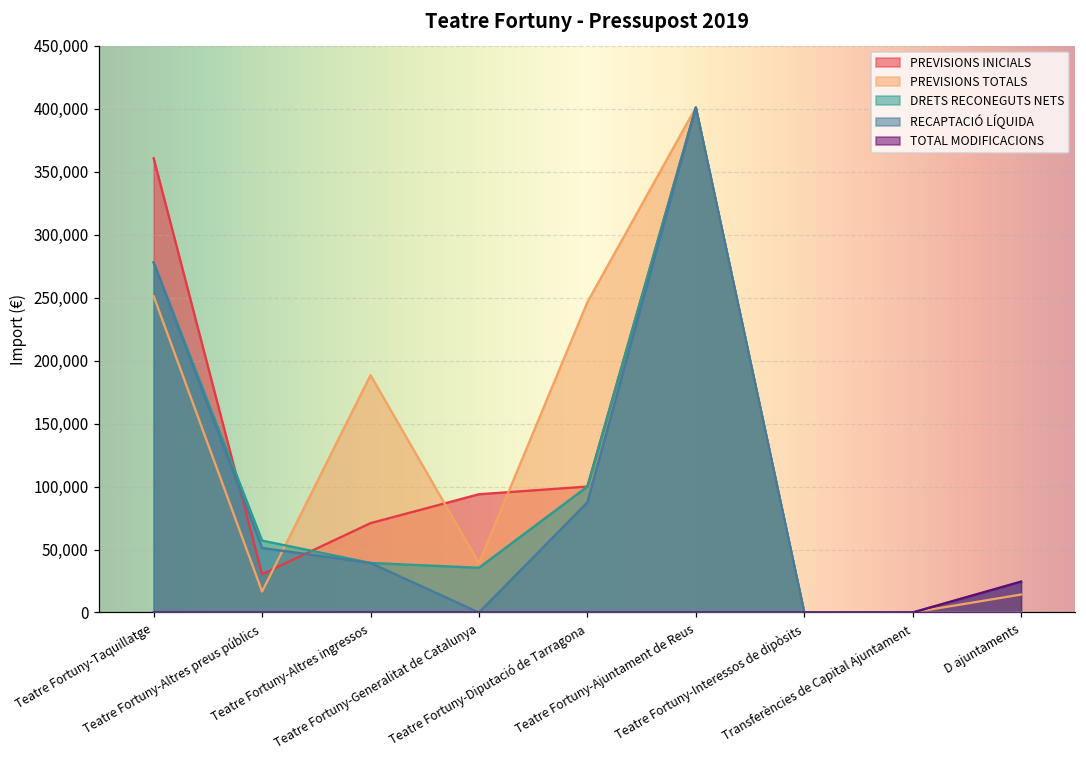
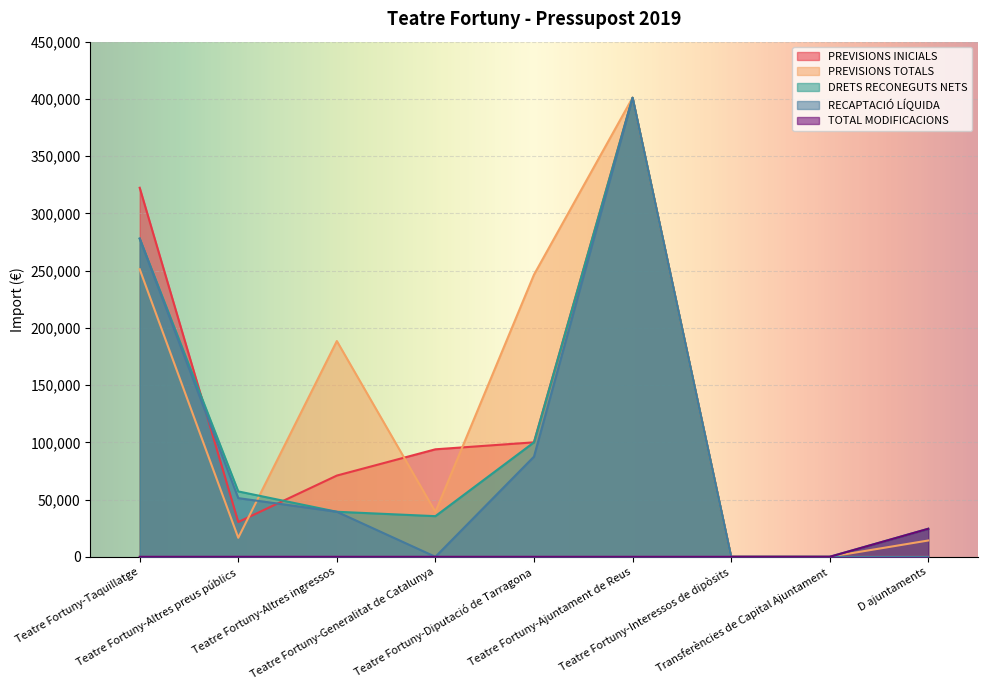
PREVISIONS INICIALS, Teatre Fortuny-Taquillatge: 361,000 -> 322,000
